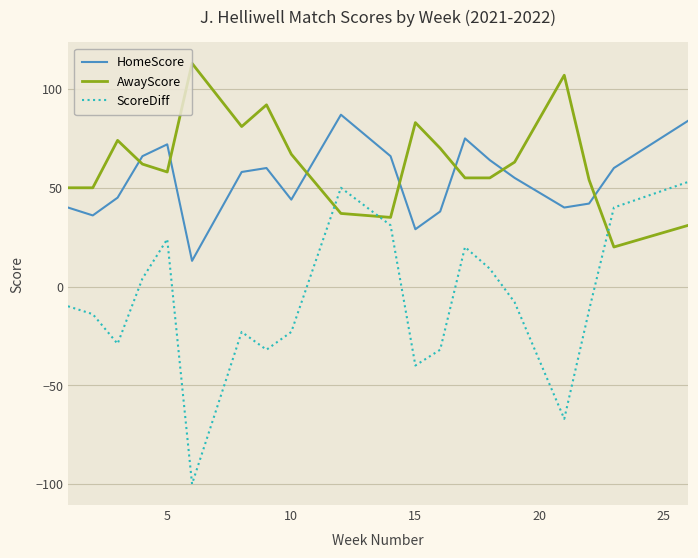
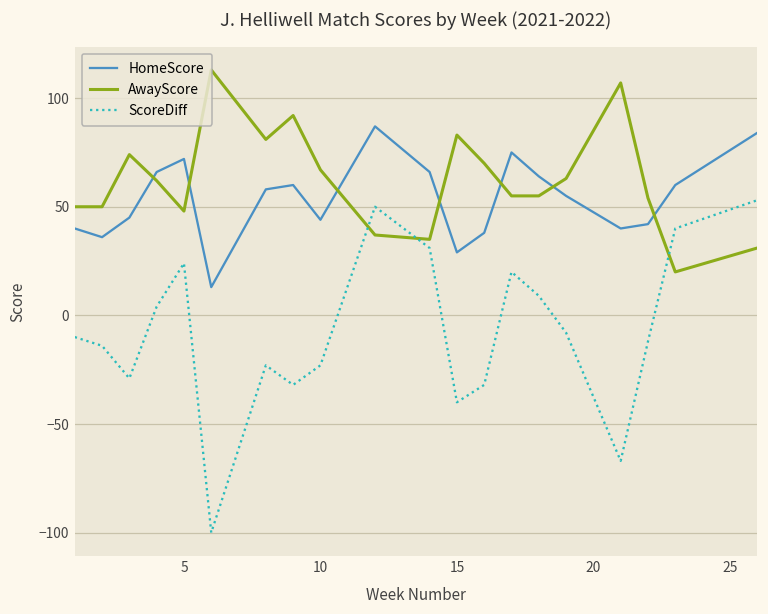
AwayScore, 5: 58 -> 48
